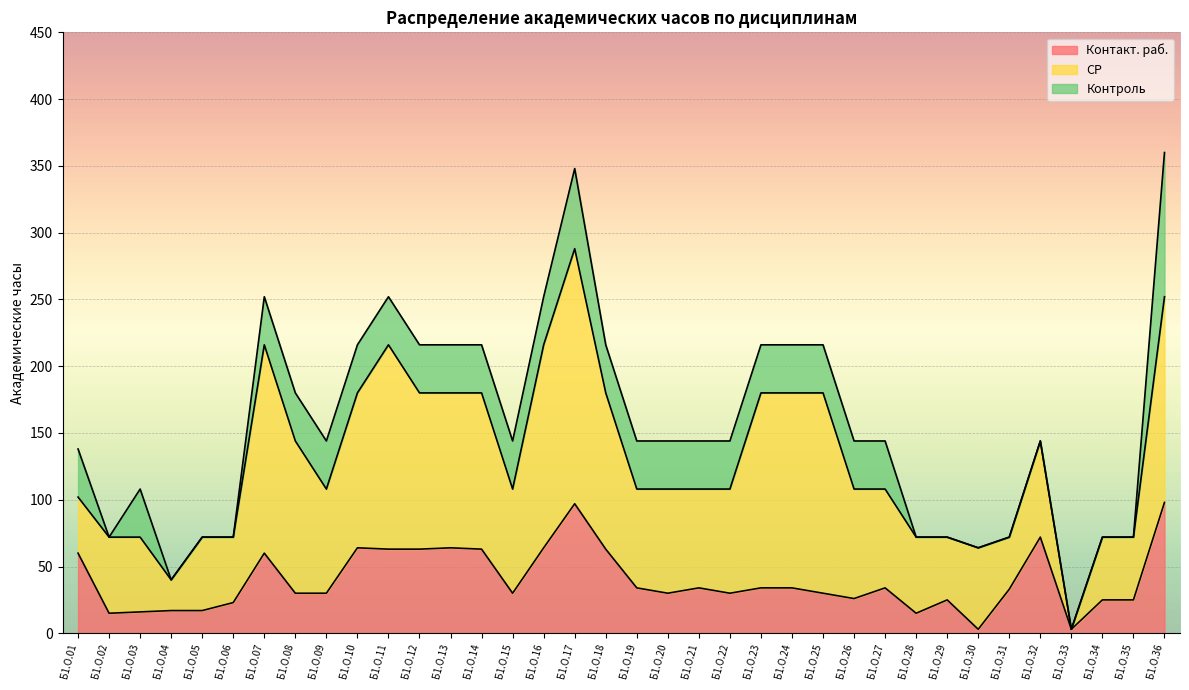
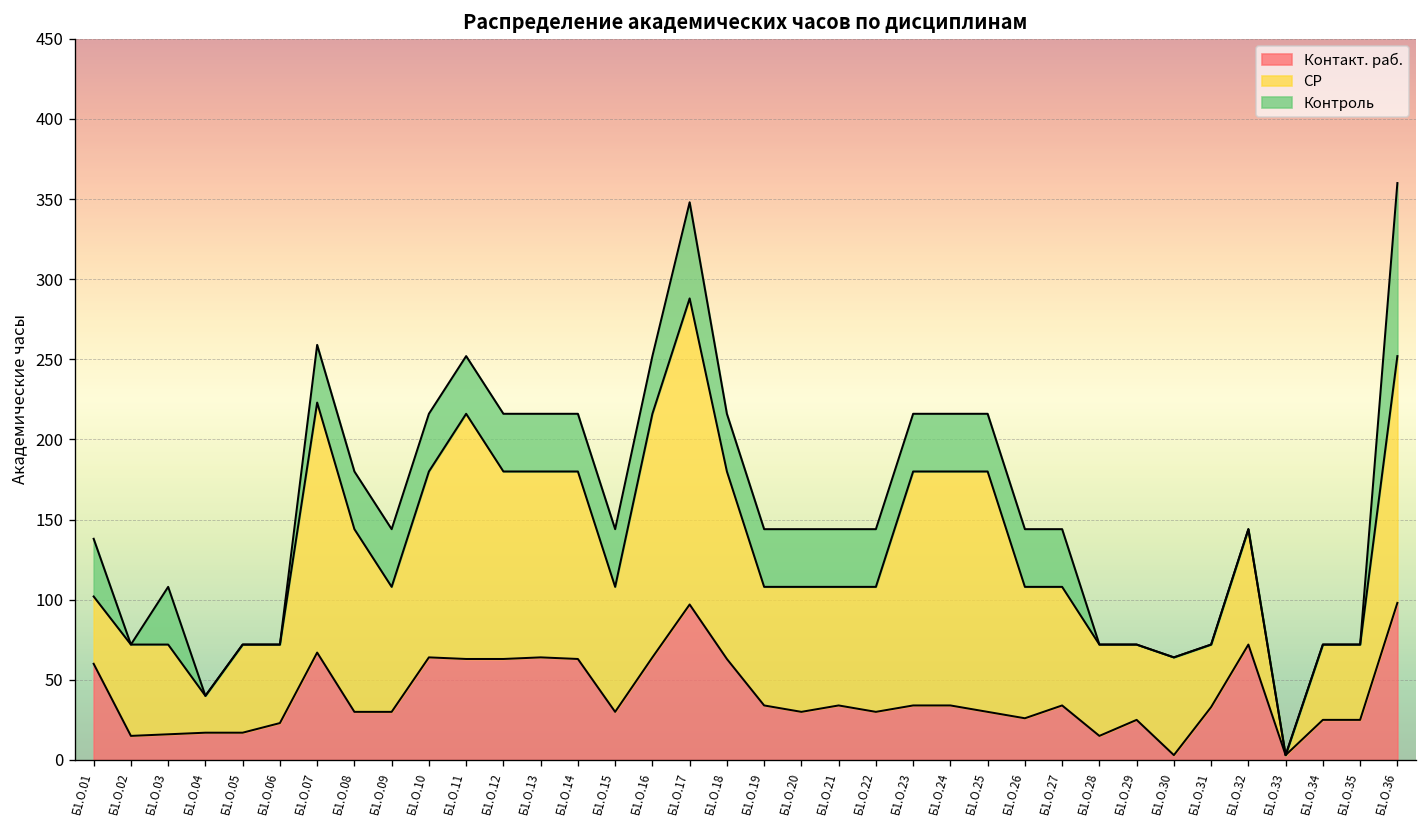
Контакт. раб., Б1.О.07: 60 -> 67
